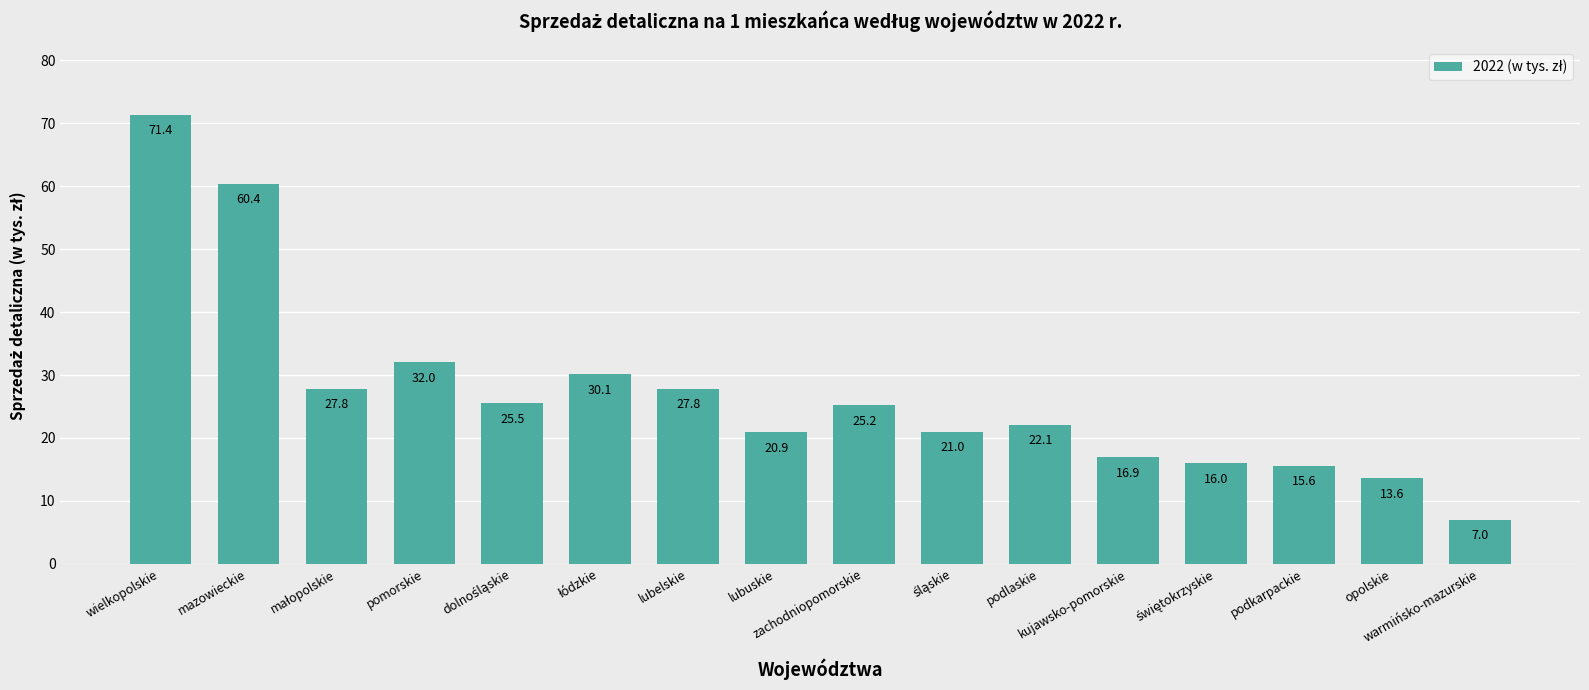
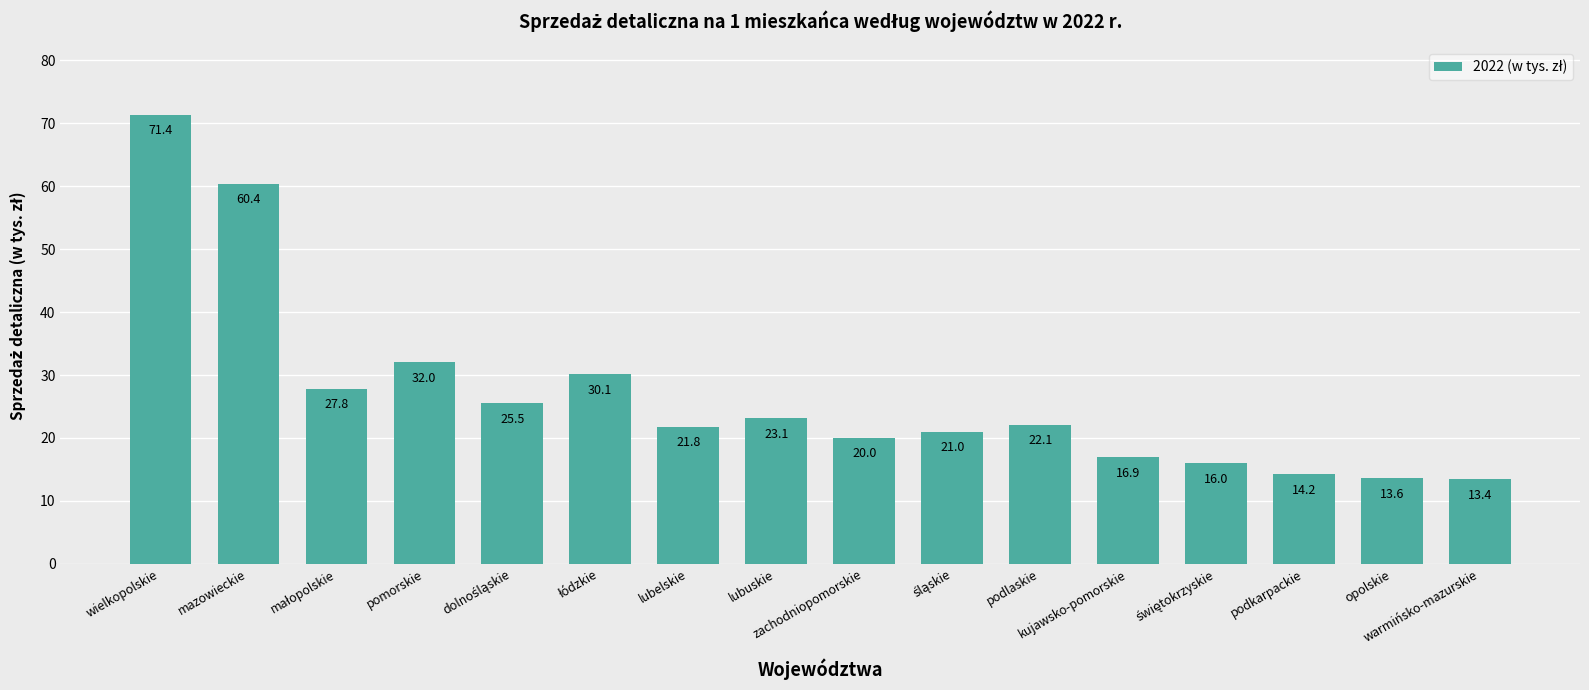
lubelskie: 27.8 -> 21.8
lubuskie: 20.9 -> 23.1
zachodniopomorskie: 25.2 -> 20.0
podkarpackie: 15.6 -> 14.2
warmińsko-mazurskie: 7.0 -> 13.4
